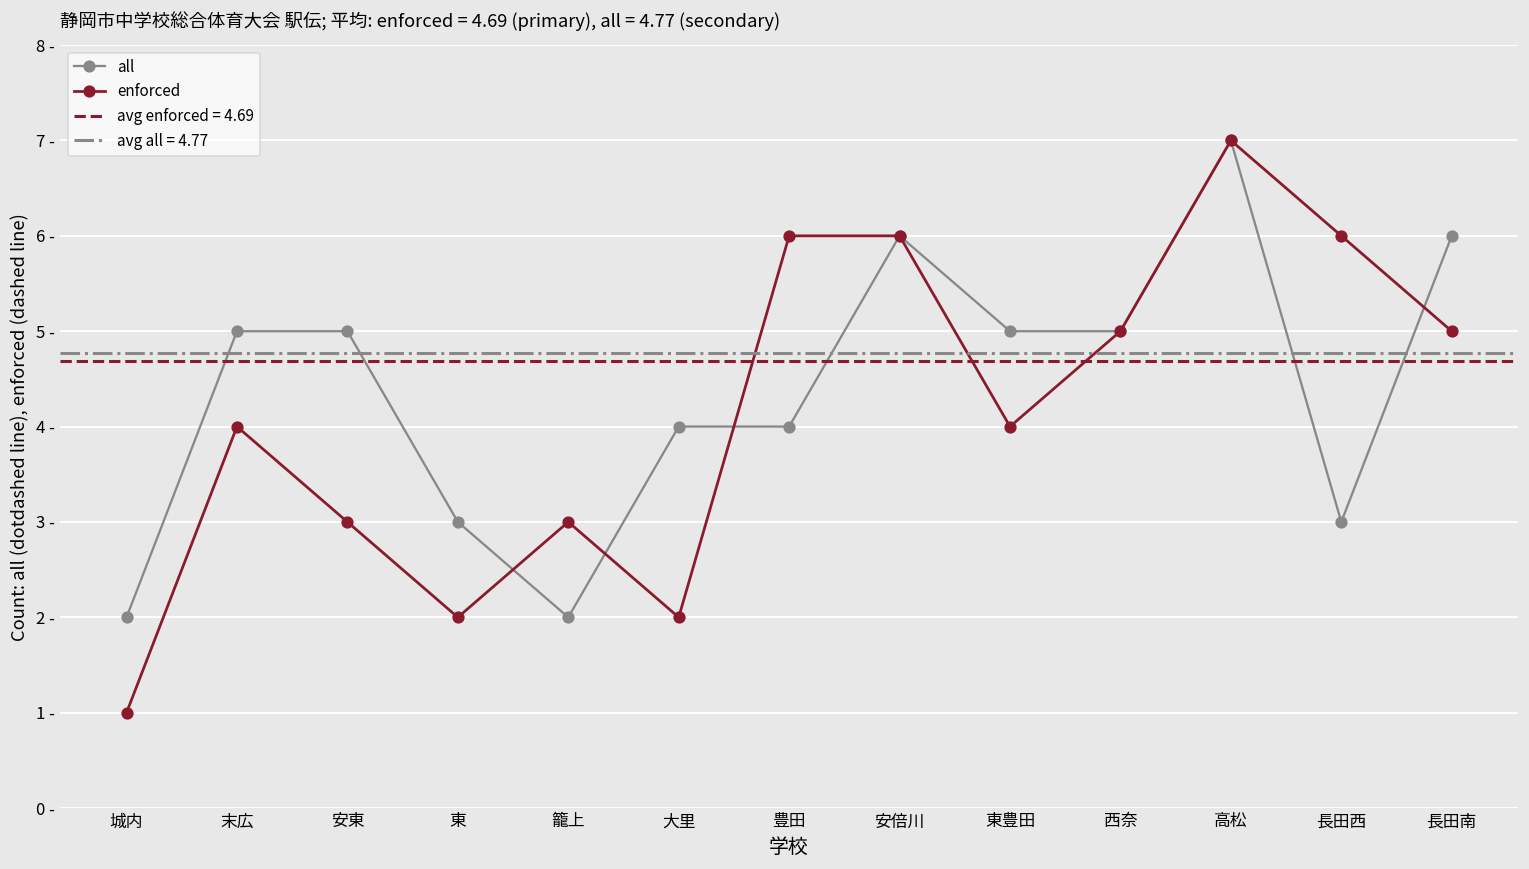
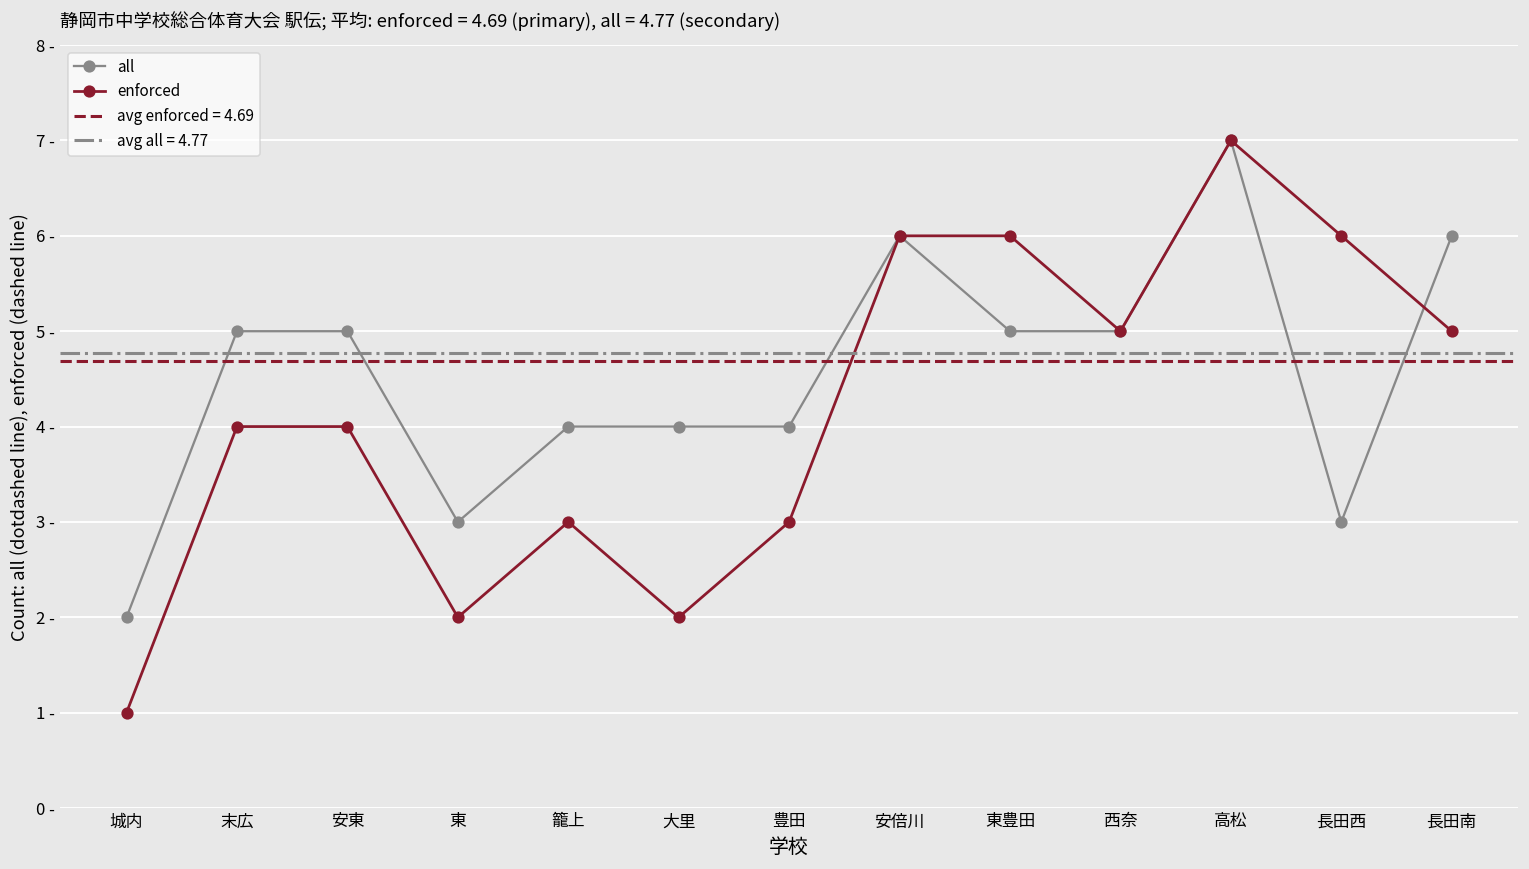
enforced, 安東: 3 - -> 4 -
all, 籠上: 2 - -> 4 -
enforced, 豊田: 6 - -> 3 -
enforced, 東豊田: 4 - -> 6 -
